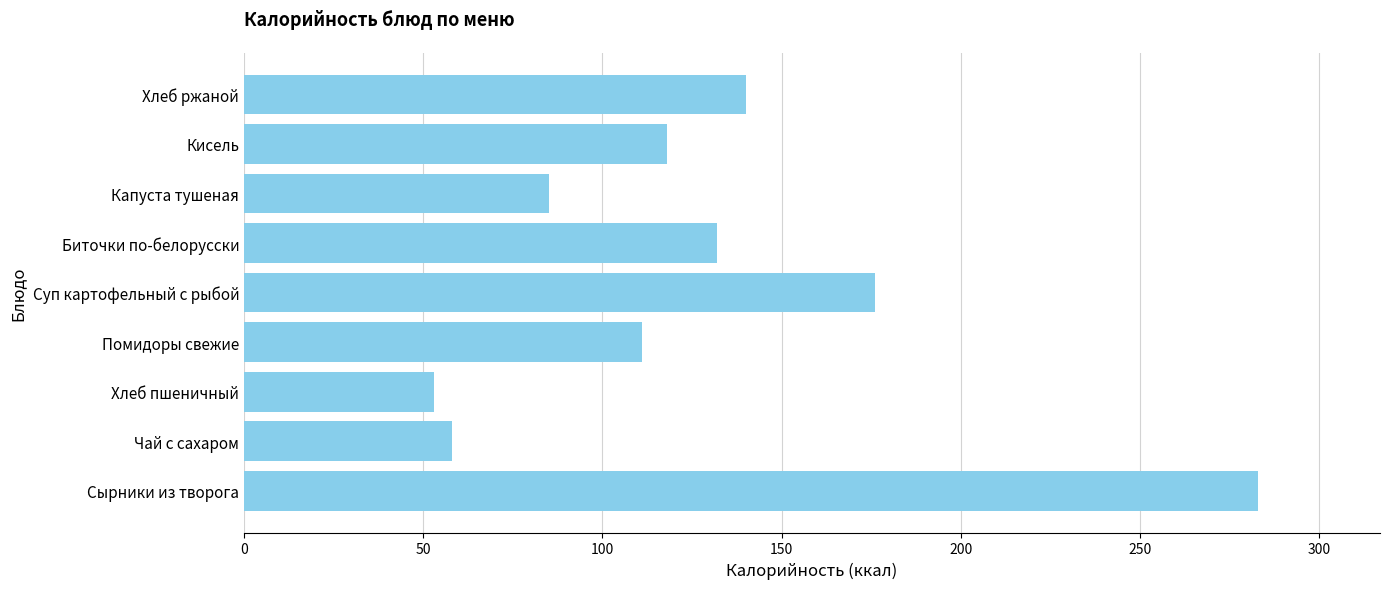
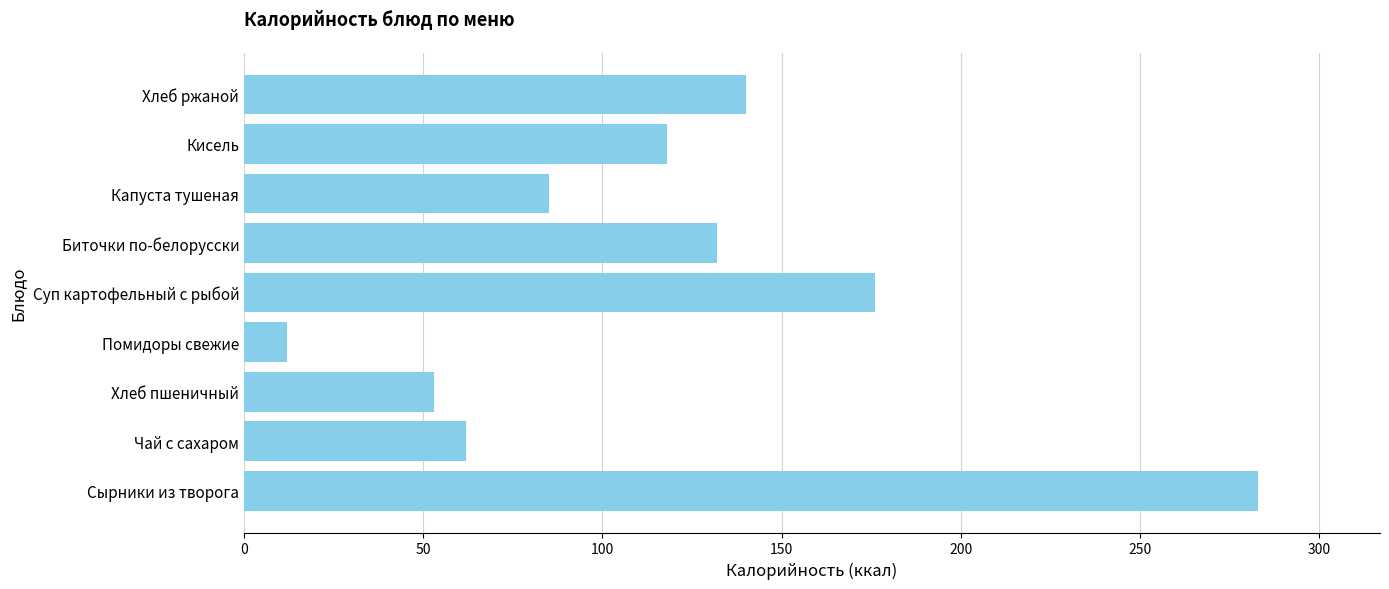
Помидоры свежие: 111 -> 12
Чай с сахаром: 58 -> 62
